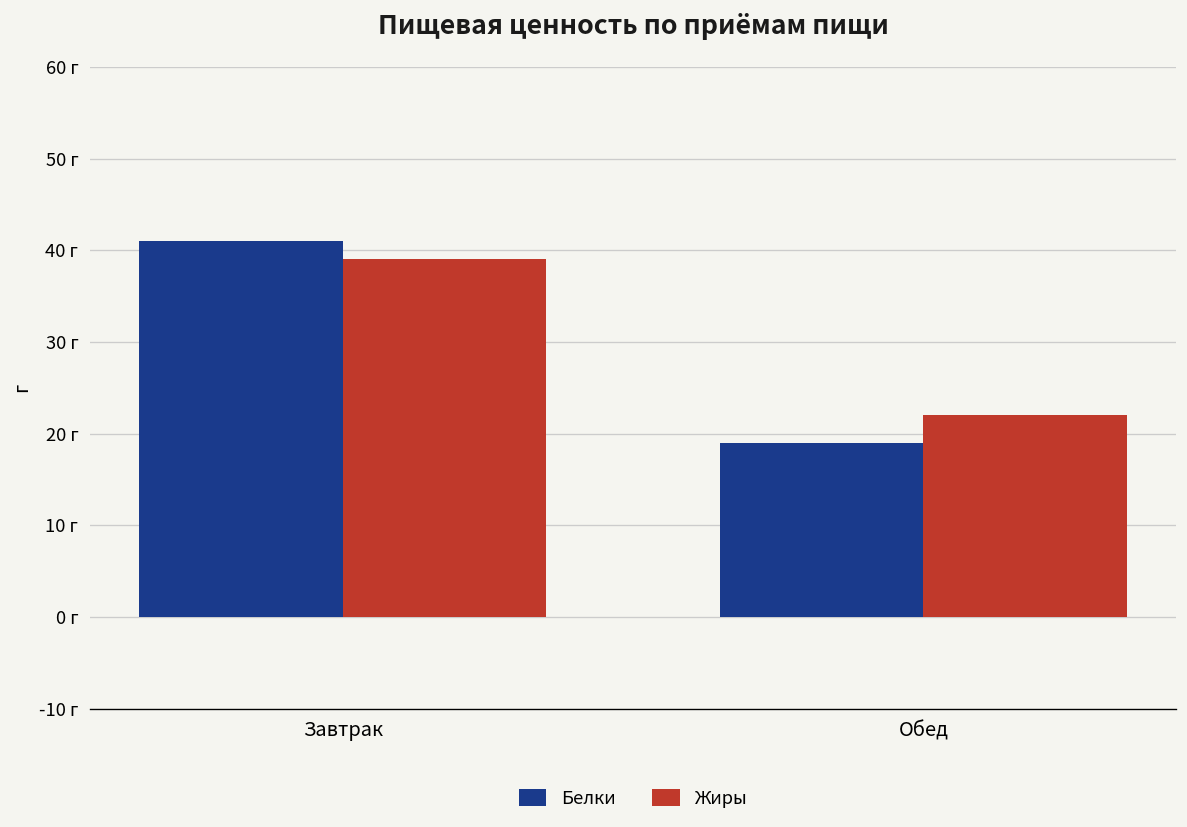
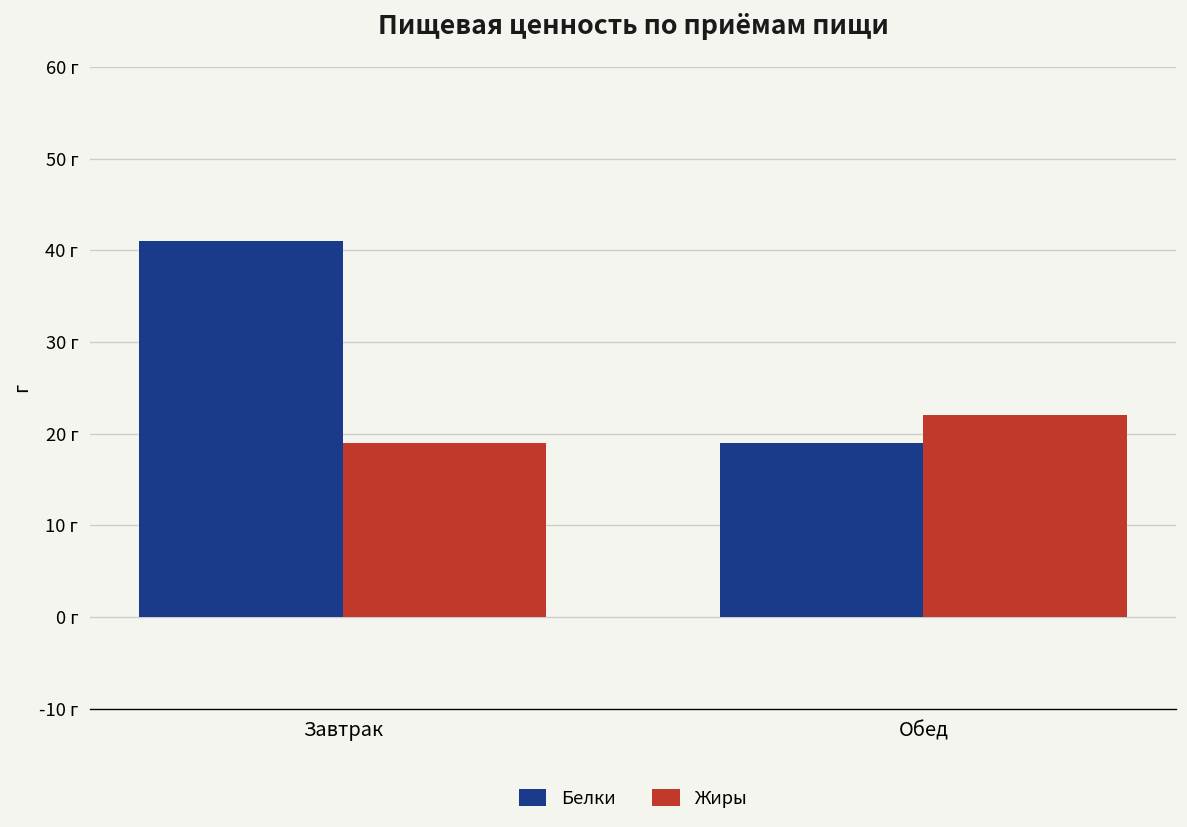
Жиры, Завтрак: 39 г -> 19 г
